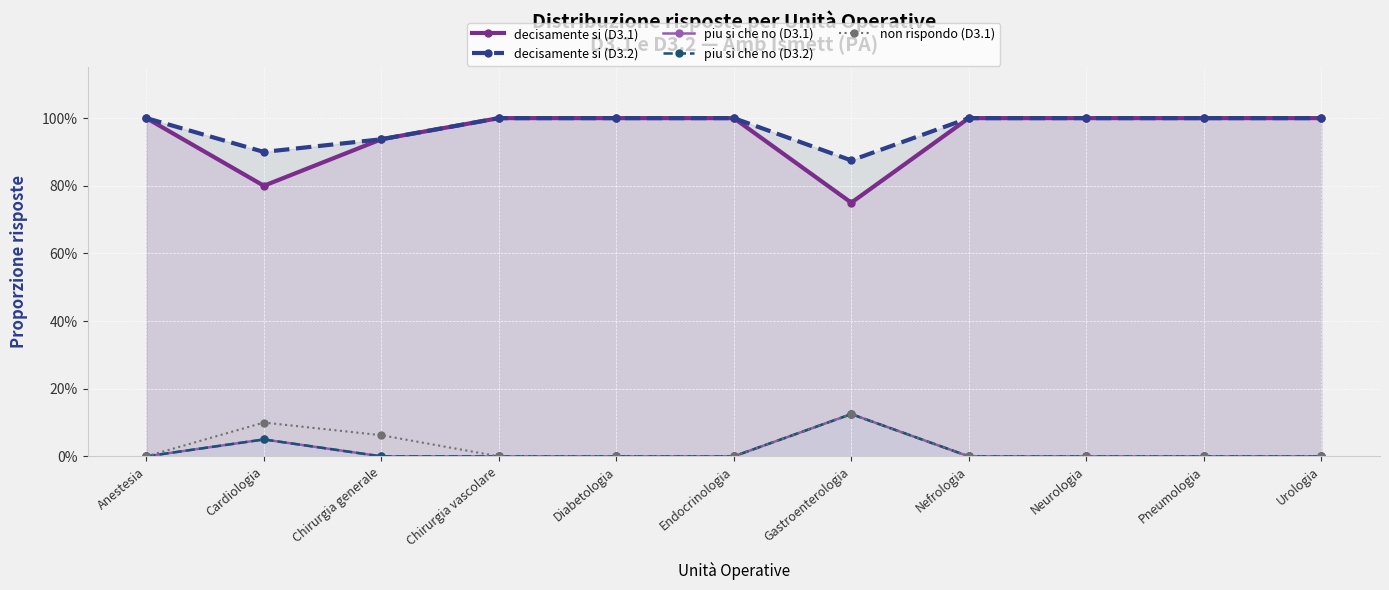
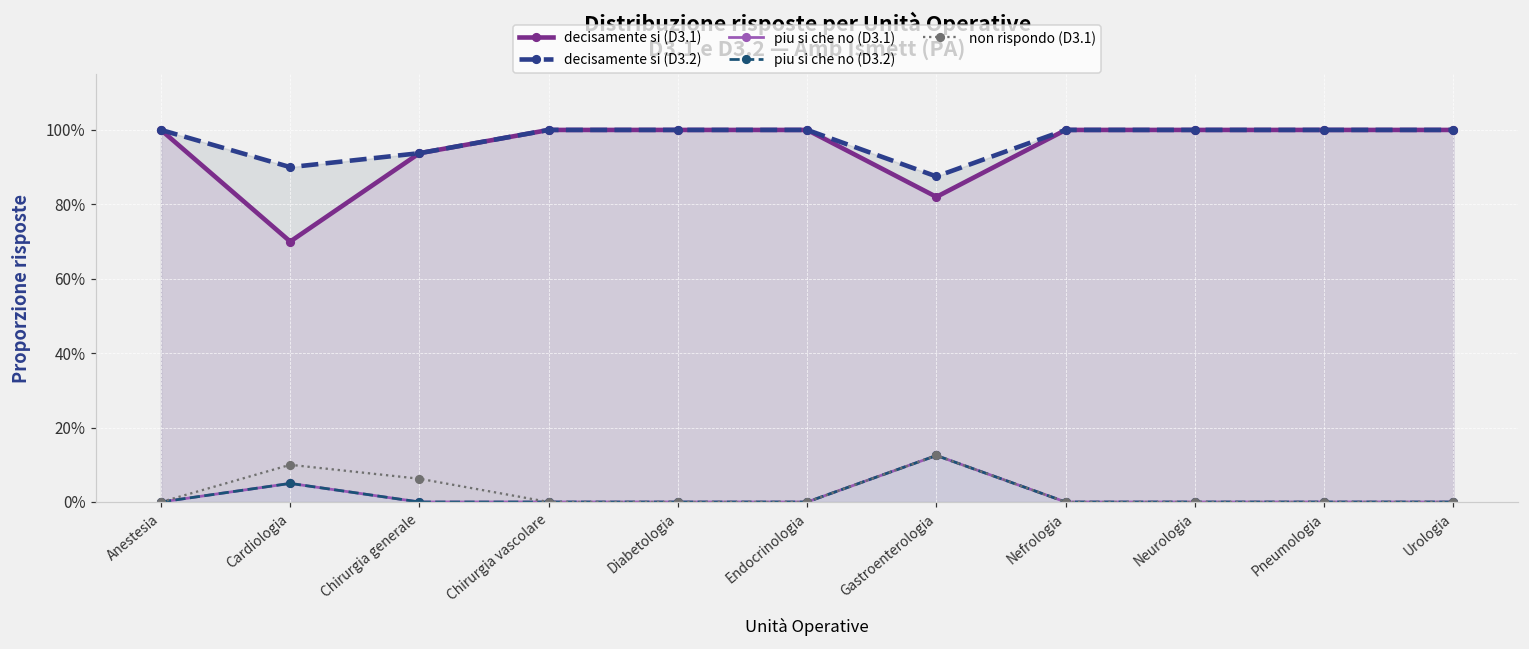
decisamente si (D3.1), Cardiologia: 80% -> 70%
decisamente si (D3.1), Gastroenterologia: 75% -> 82%
